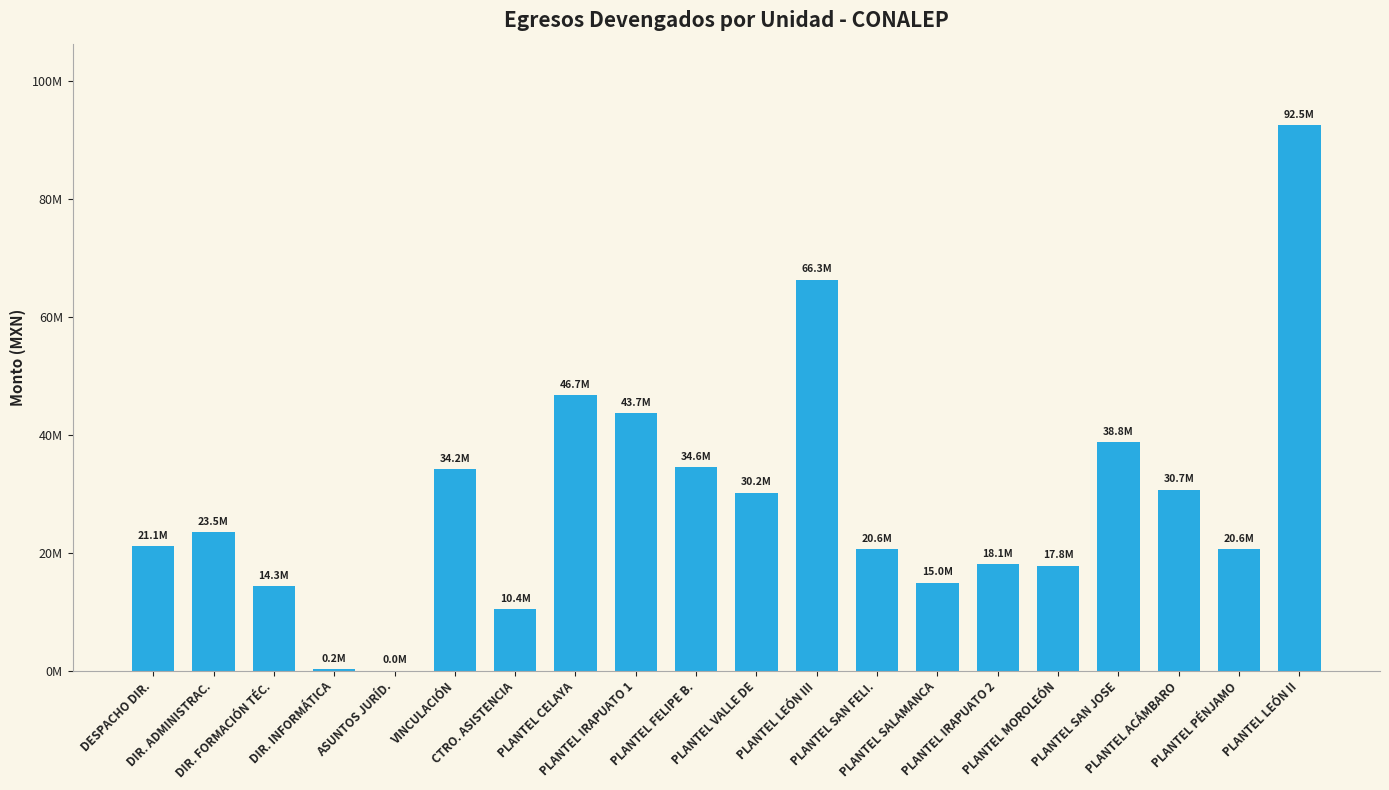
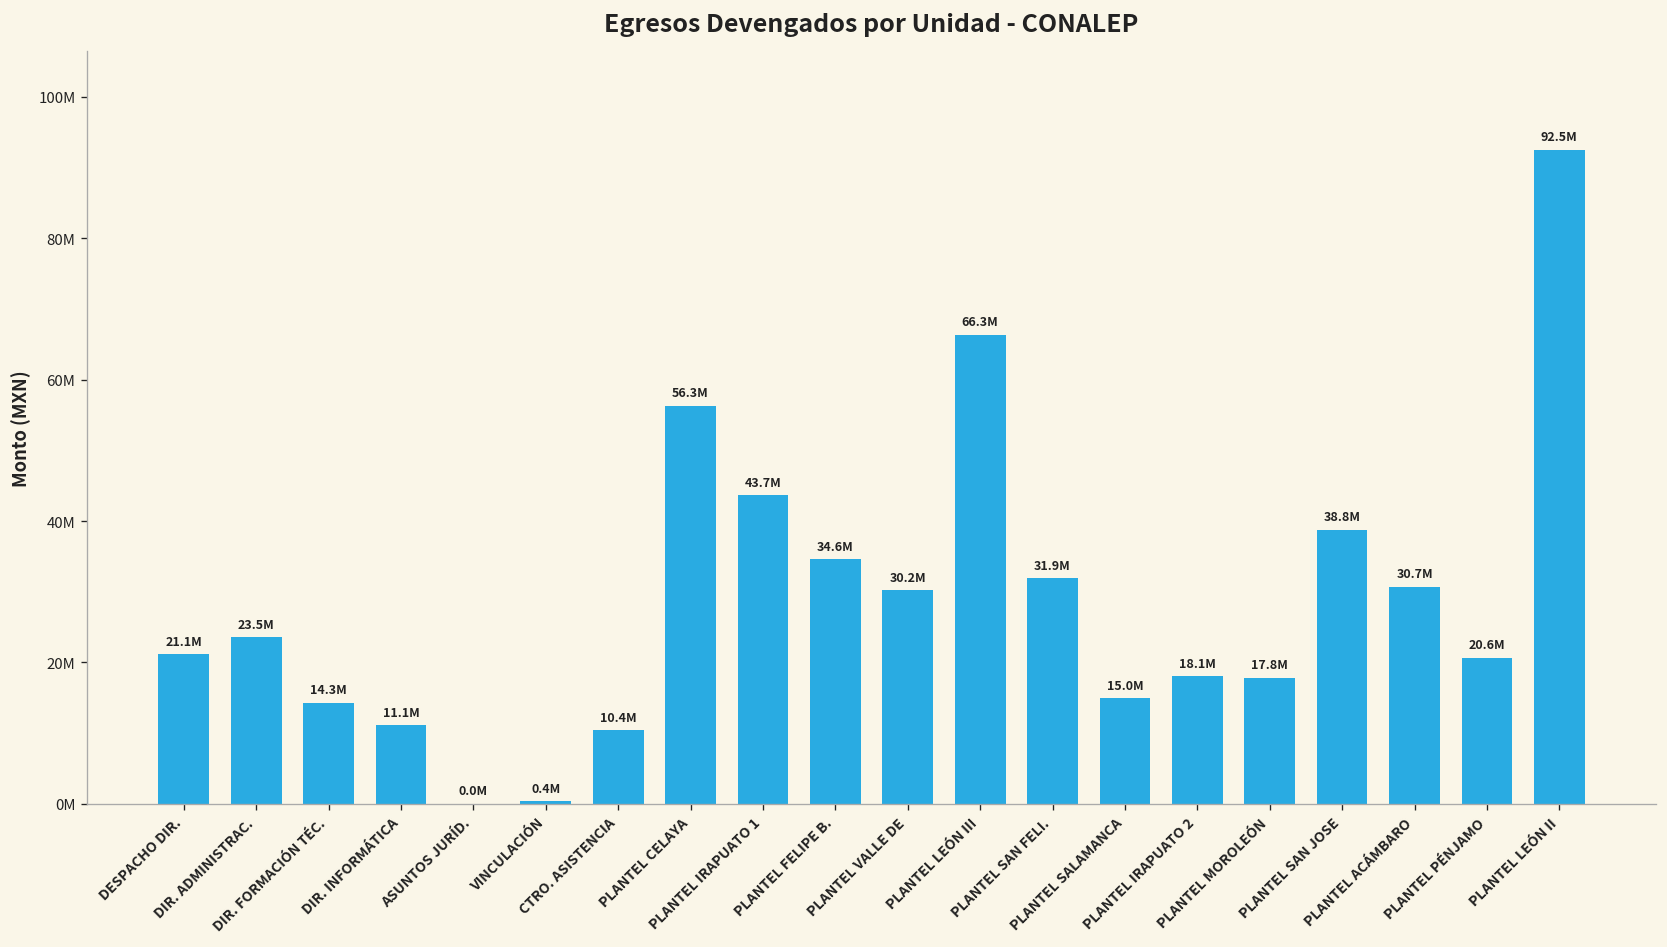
DIR. INFORMÁTICA: 0.2M -> 11.1M
VINCULACIÓN: 34.2M -> 0.4M
PLANTEL CELAYA: 46.7M -> 56.3M
PLANTEL SAN FELI.: 20.6M -> 31.9M
